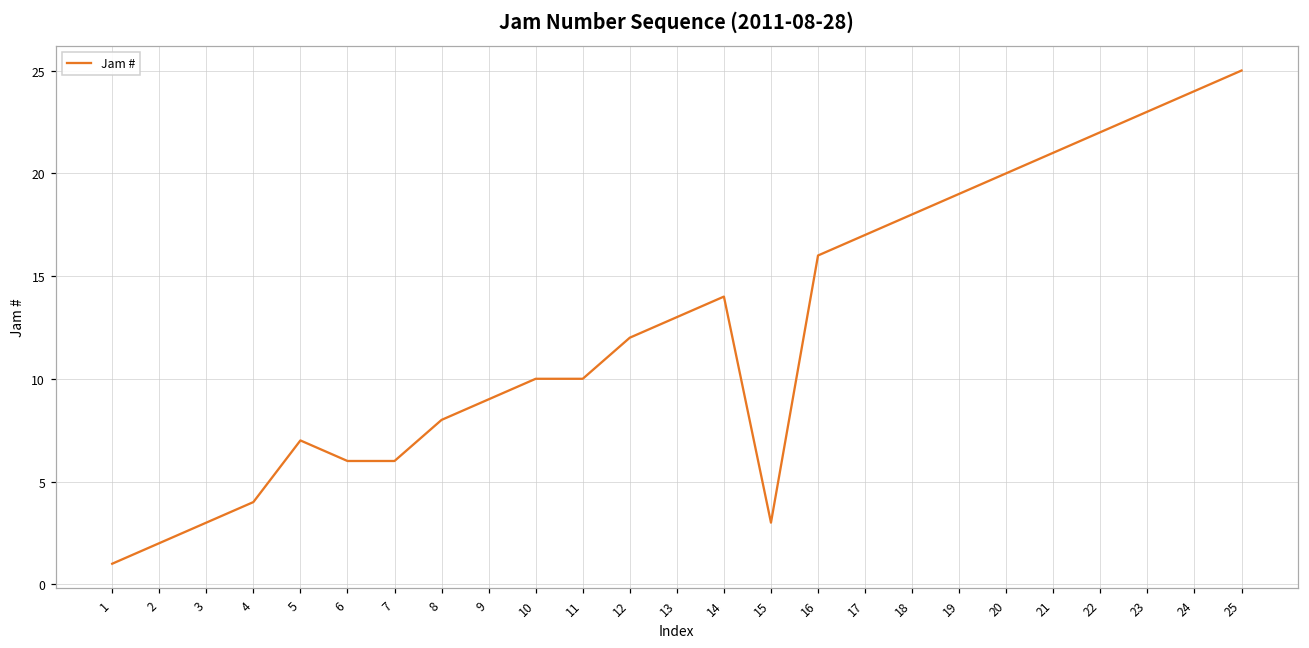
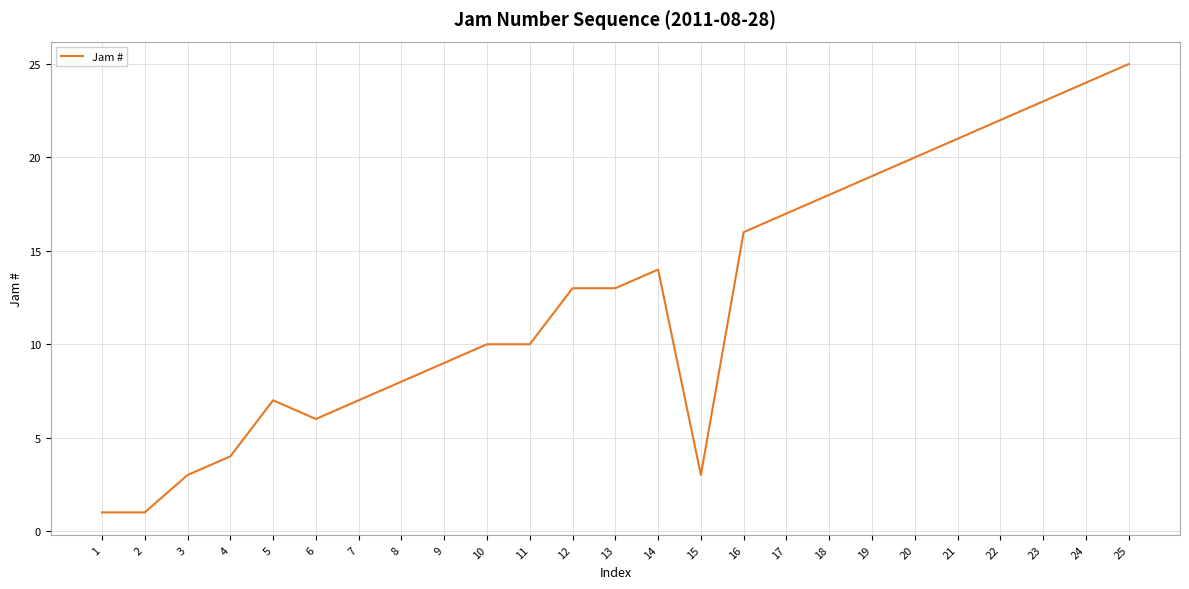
2: 2 -> 1
7: 6 -> 7
12: 12 -> 13
